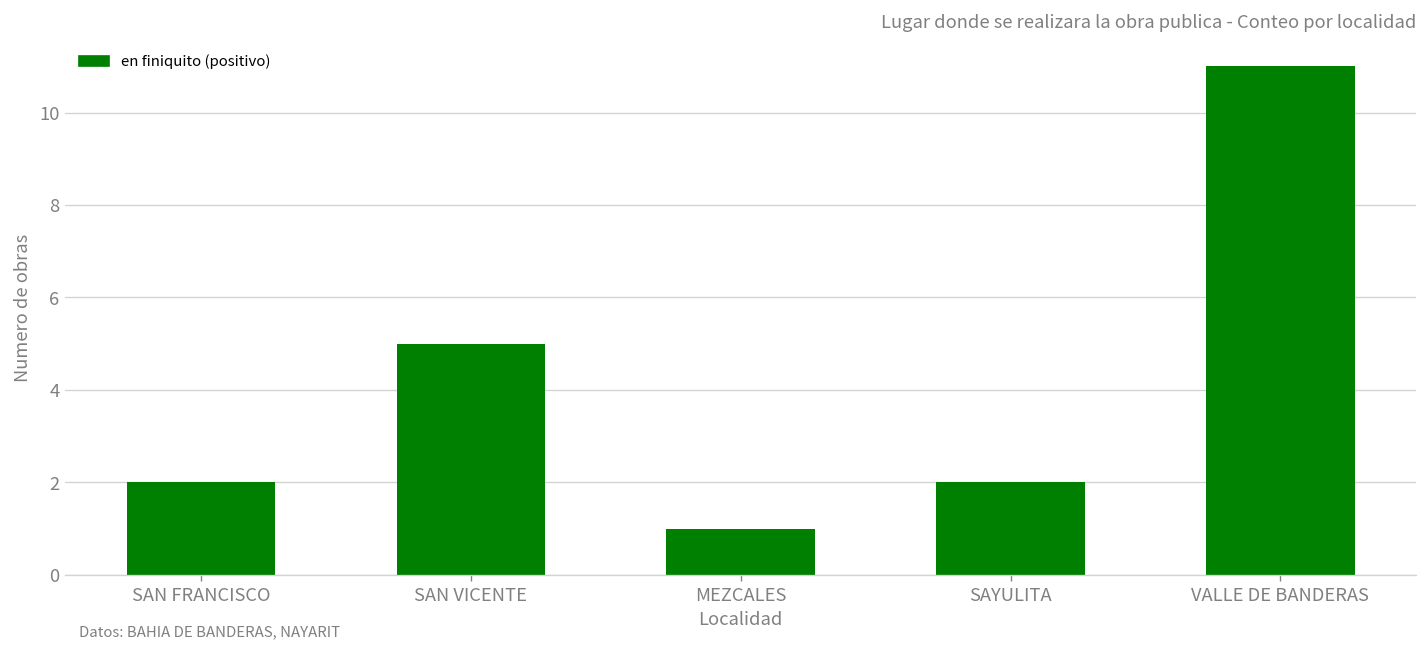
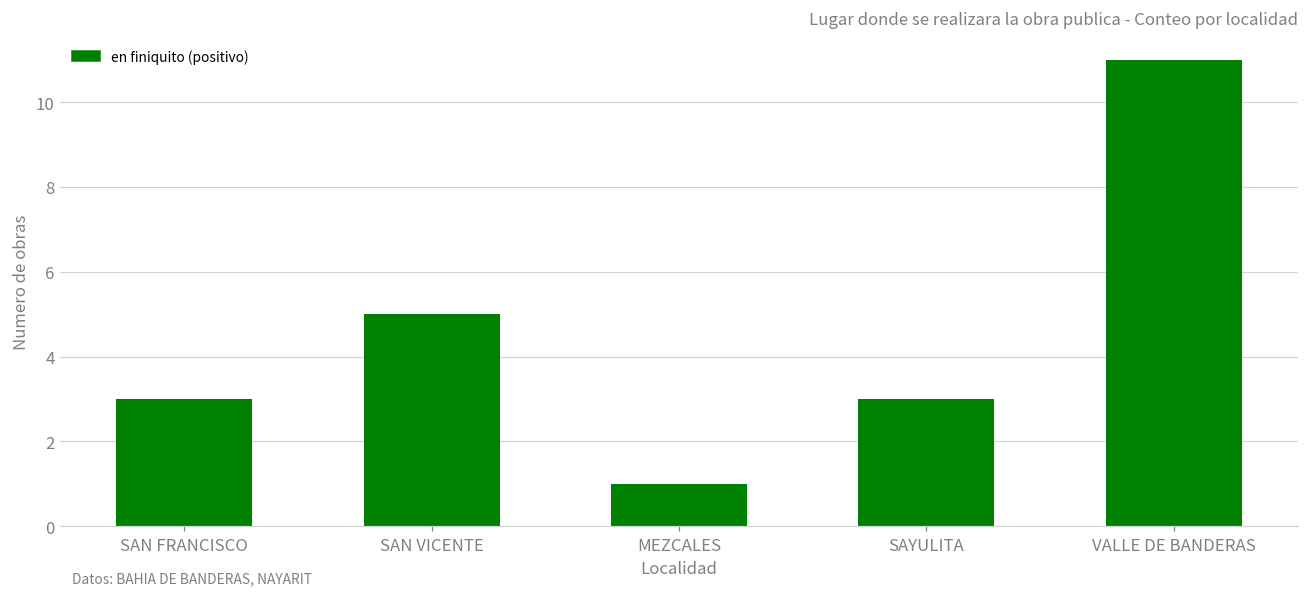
SAN FRANCISCO: 2 -> 3
SAYULITA: 2 -> 3
